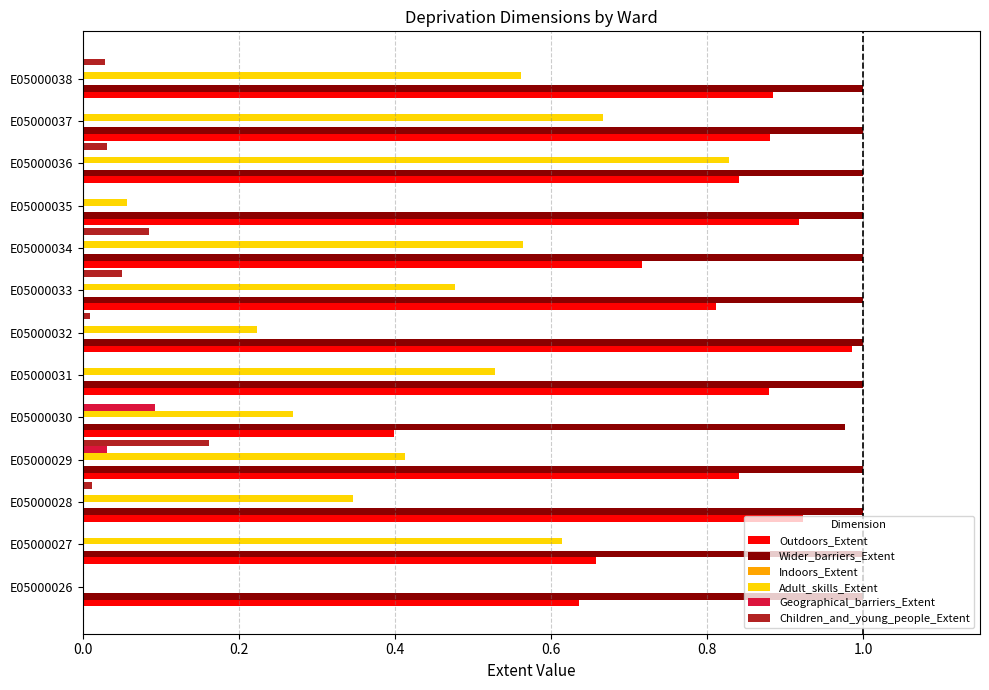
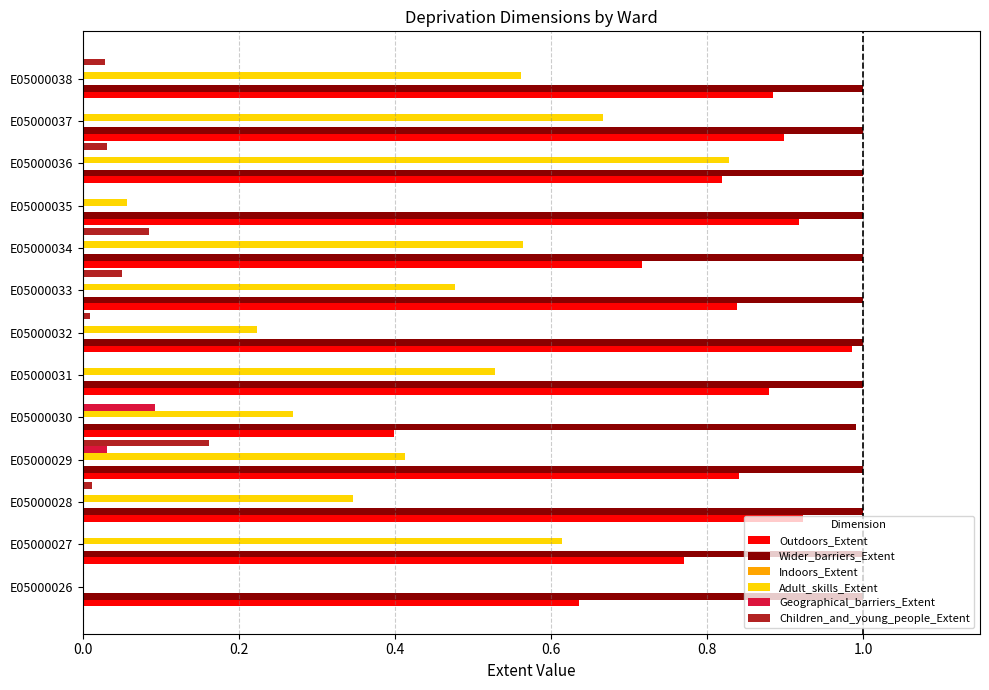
Outdoors_Extent, E05000037: 0.88 -> 0.90
Outdoors_Extent, E05000036: 0.84 -> 0.82
Outdoors_Extent, E05000033: 0.81 -> 0.84
Wider_barriers_Extent, E05000030: 0.98 -> 0.99
Outdoors_Extent, E05000027: 0.66 -> 0.77
